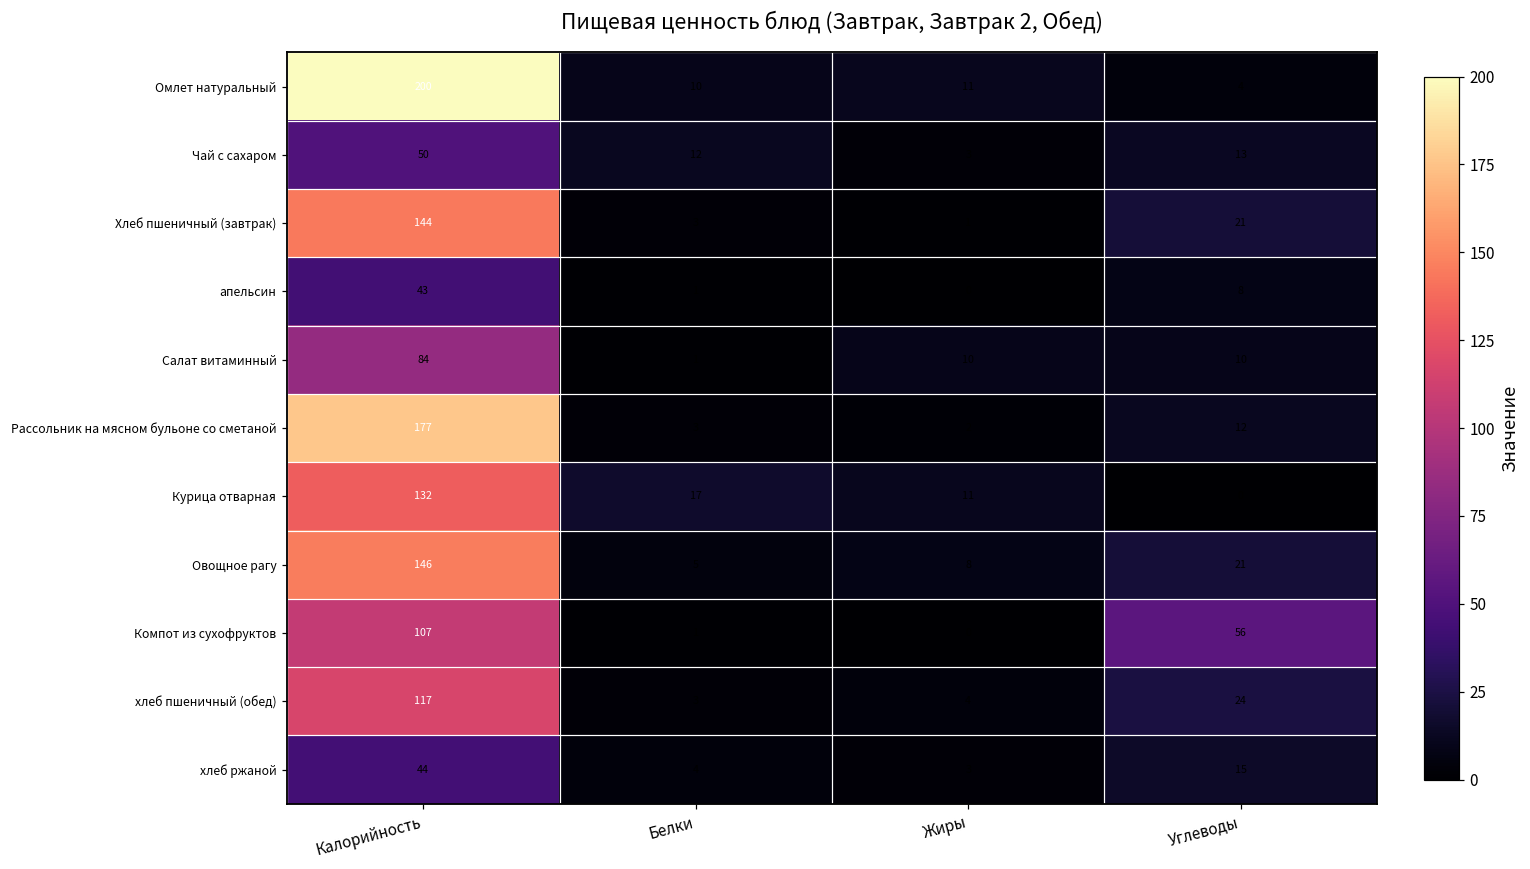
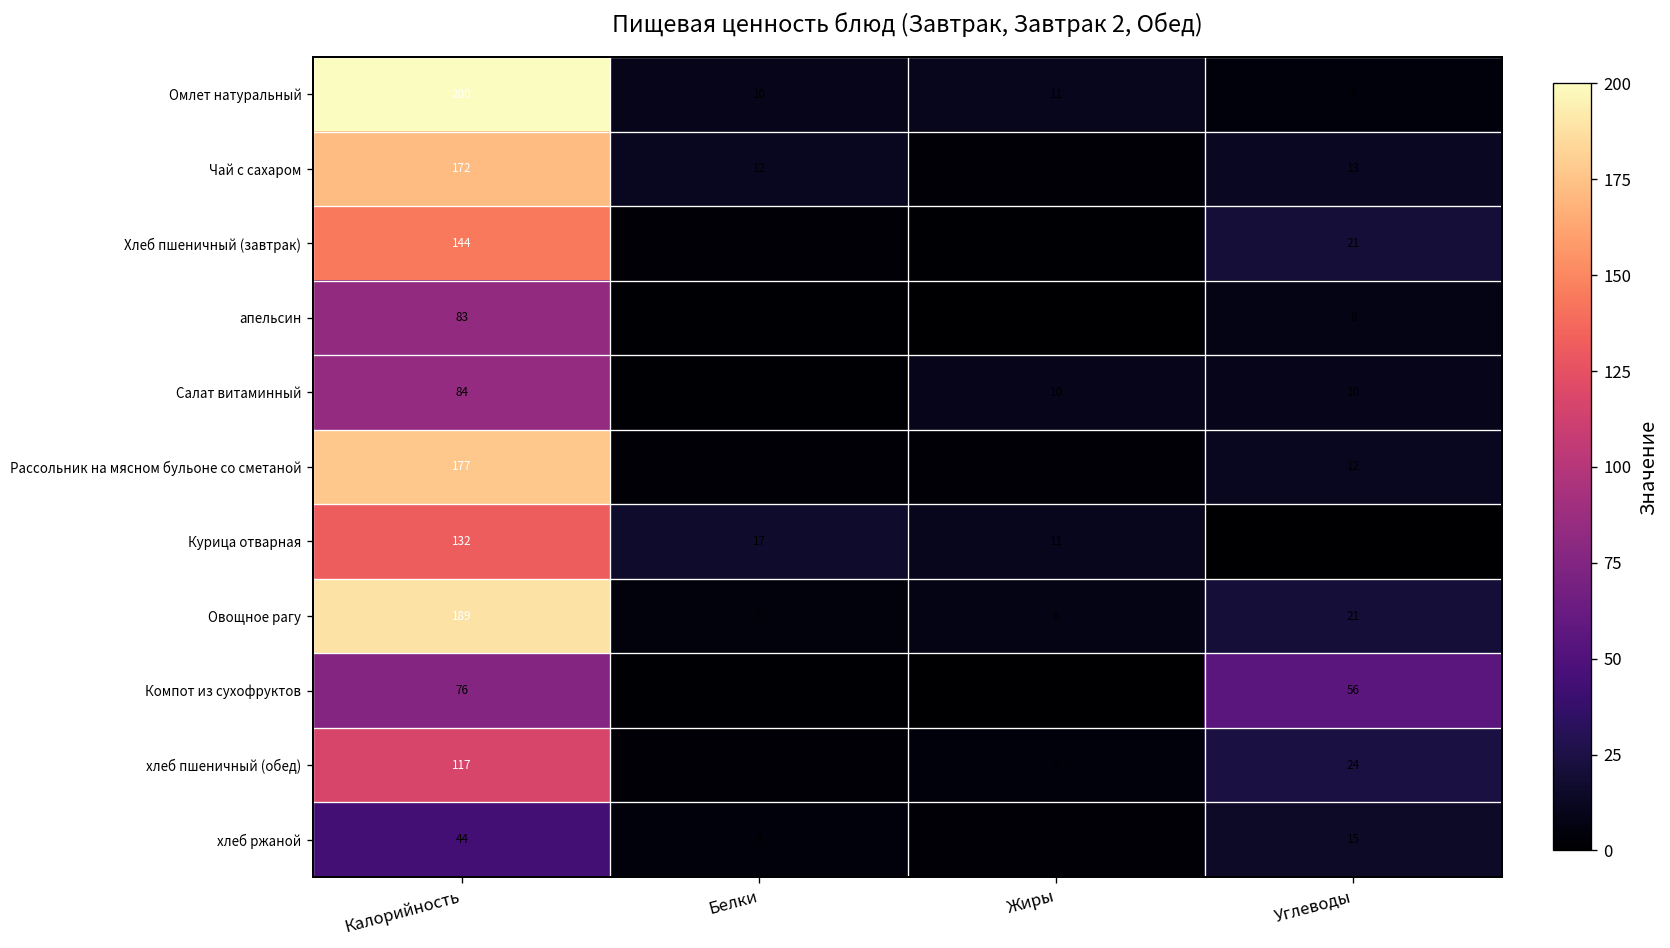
Чай с сахаром, Калорийность: 50 -> 172
апельсин, Калорийность: 43 -> 83
Овощное рагу, Калорийность: 146 -> 189
Компот из сухофруктов, Калорийность: 107 -> 76
